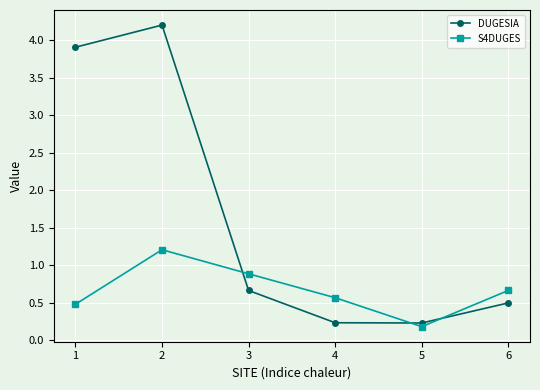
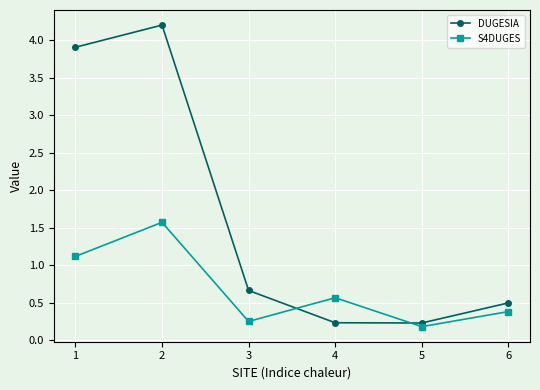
S4DUGES, 1: 0.5 -> 1.1
S4DUGES, 2: 1.2 -> 1.6
S4DUGES, 3: 0.9 -> 0.2
S4DUGES, 6: 0.7 -> 0.4
